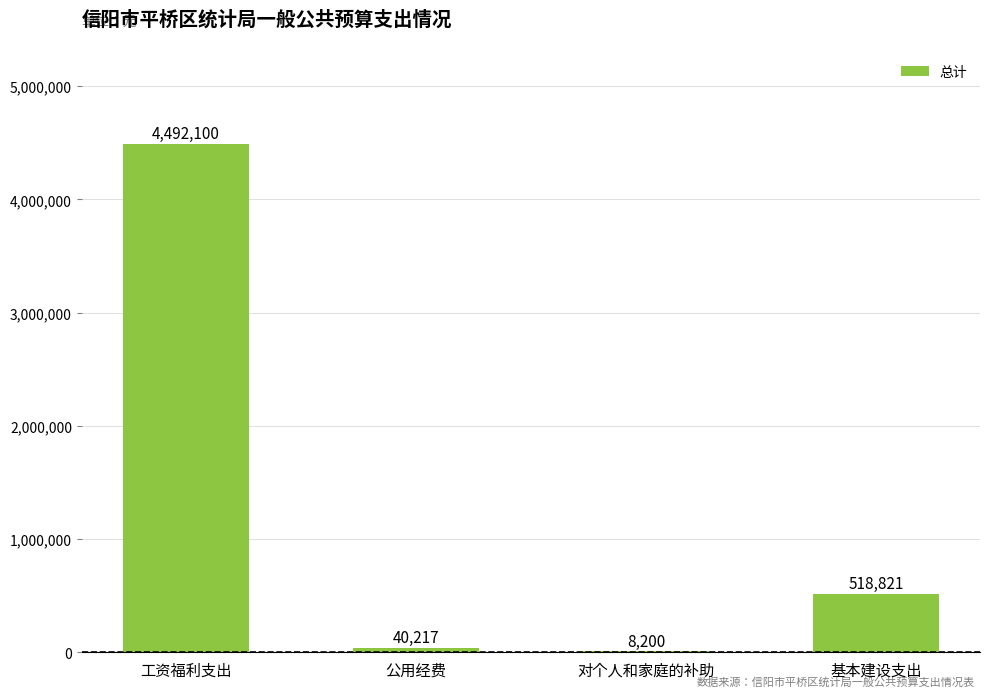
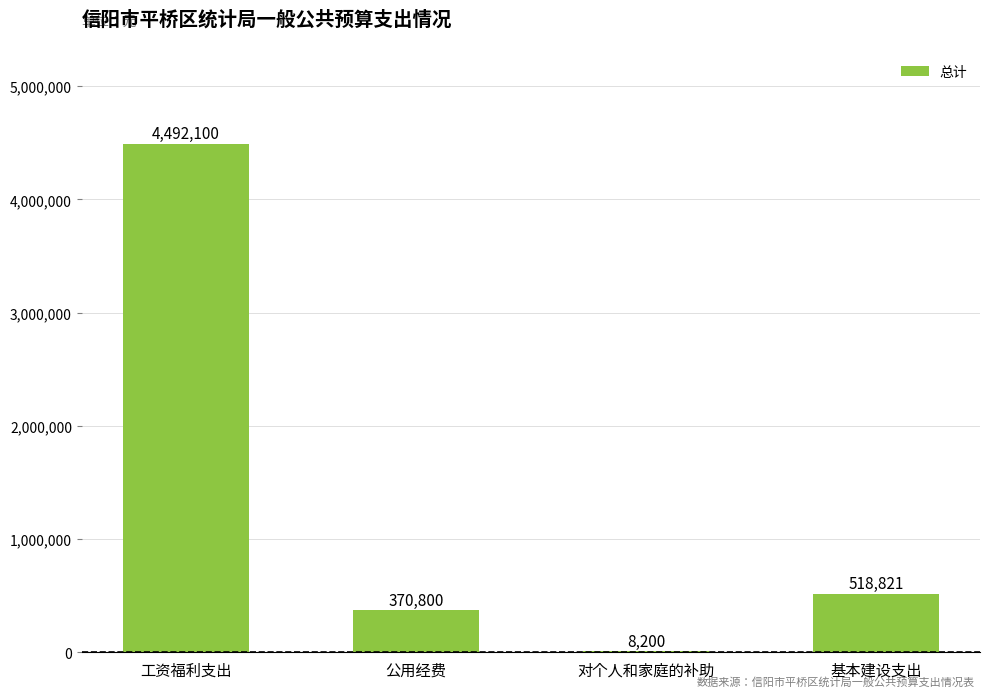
公用经费: 40,217 -> 370,800
